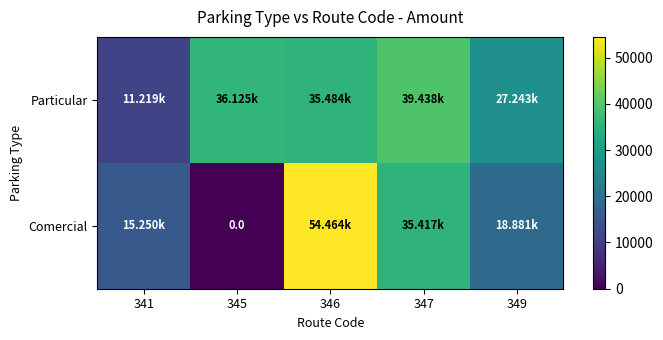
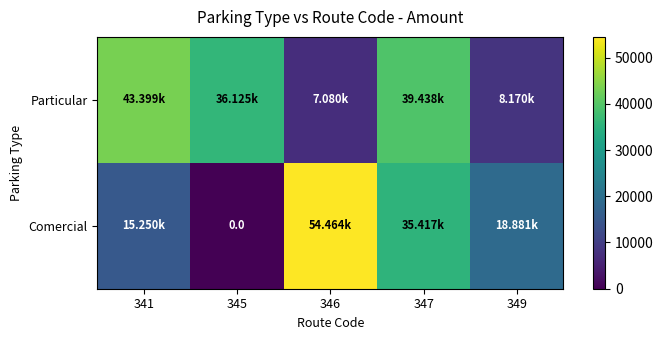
Particular, 341: 11.219k -> 43.399k
Particular, 346: 35.484k -> 7.080k
Particular, 349: 27.243k -> 8.170k
